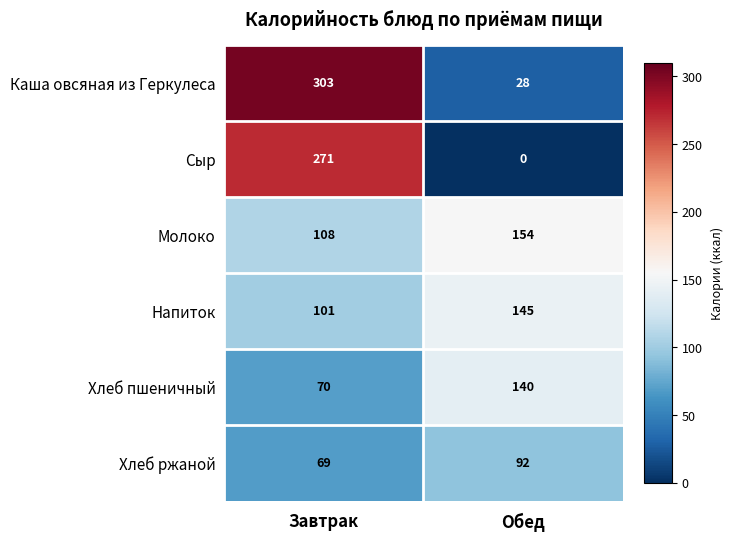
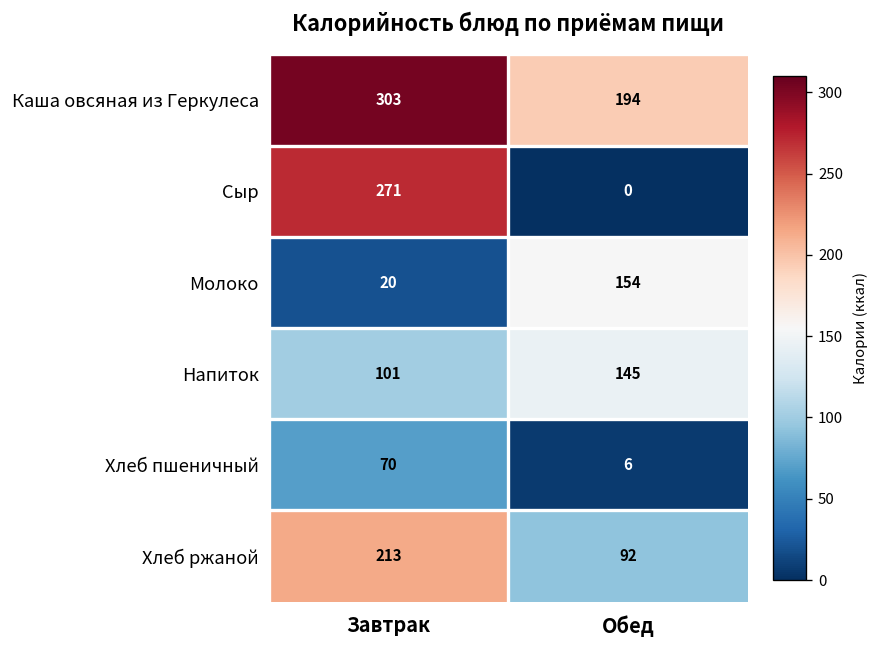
Каша овсяная из Геркулеса, Обед: 28 -> 194
Молоко, Завтрак: 108 -> 20
Хлеб пшеничный, Обед: 140 -> 6
Хлеб ржаной, Завтрак: 69 -> 213
